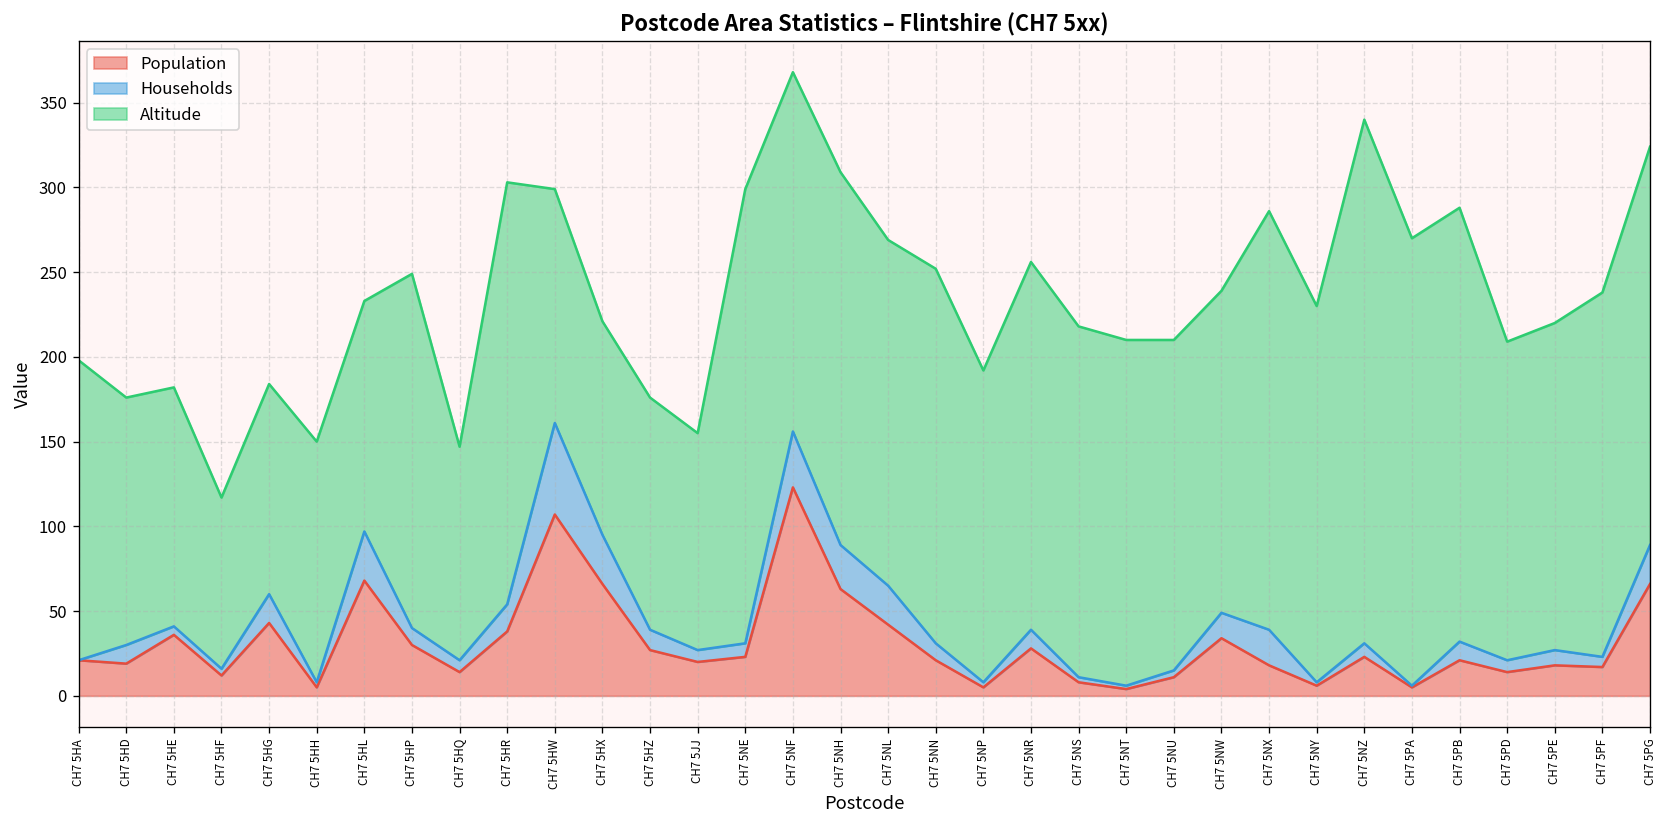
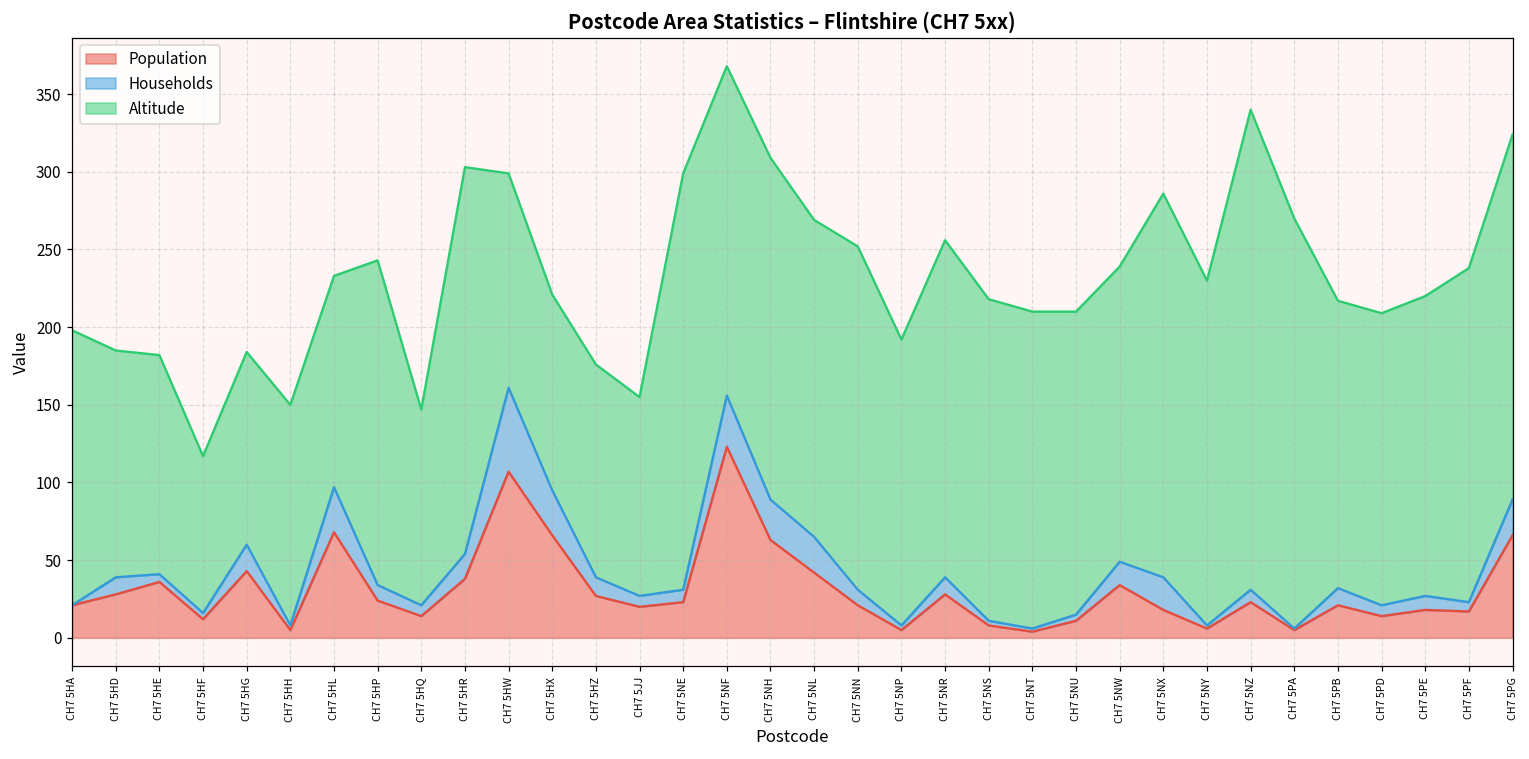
Population, CH7 5HD: 19 -> 28
Population, CH7 5HP: 30 -> 24
Altitude, CH7 5PB: 256 -> 185
